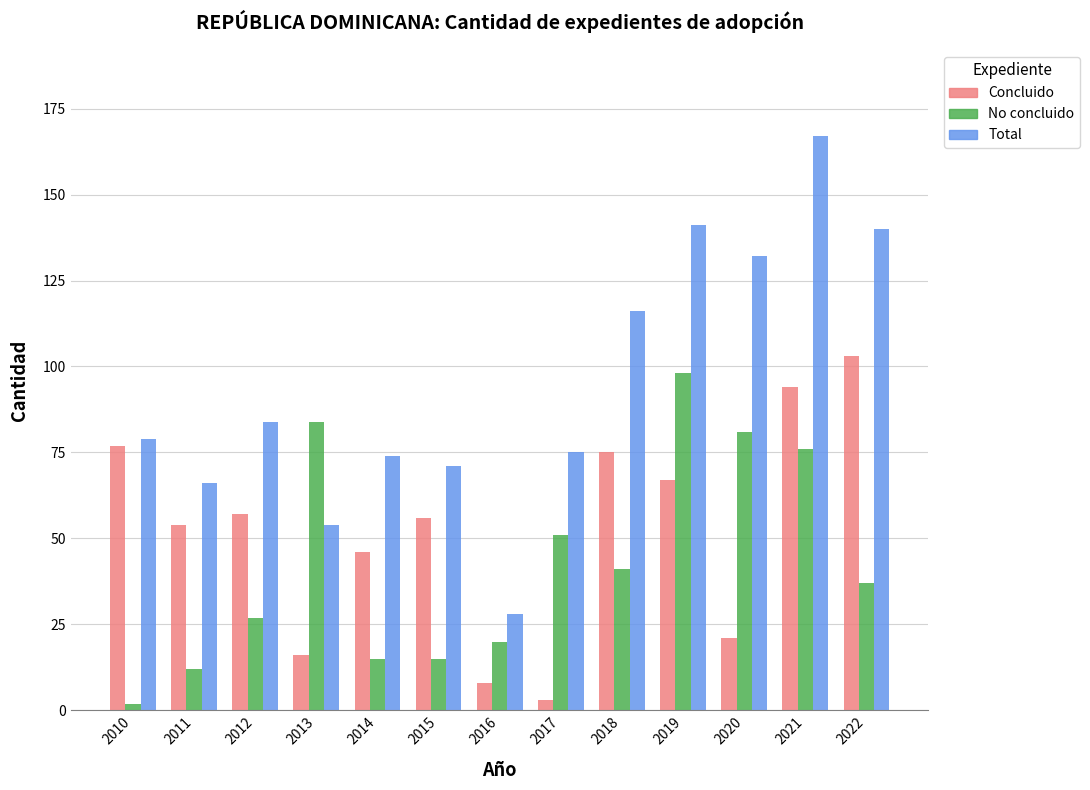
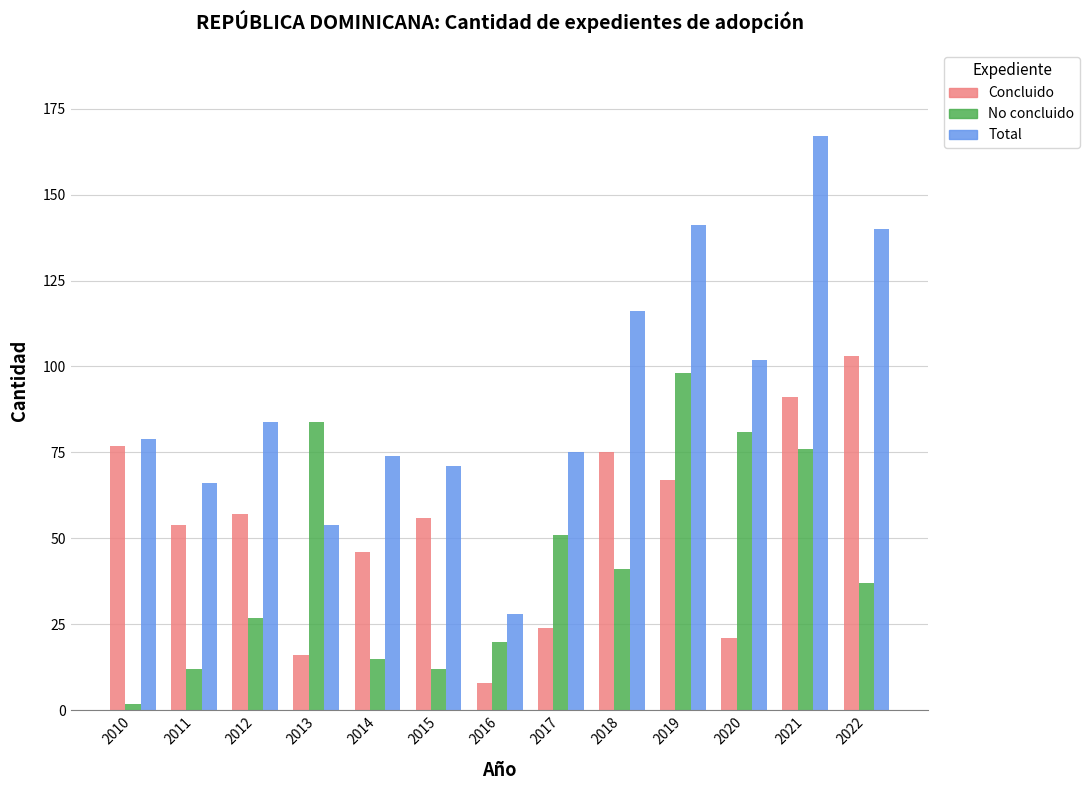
No concluido, 2015: 15 -> 12
Concluido, 2017: 3 -> 24
Total, 2020: 132 -> 102
Concluido, 2021: 94 -> 91
